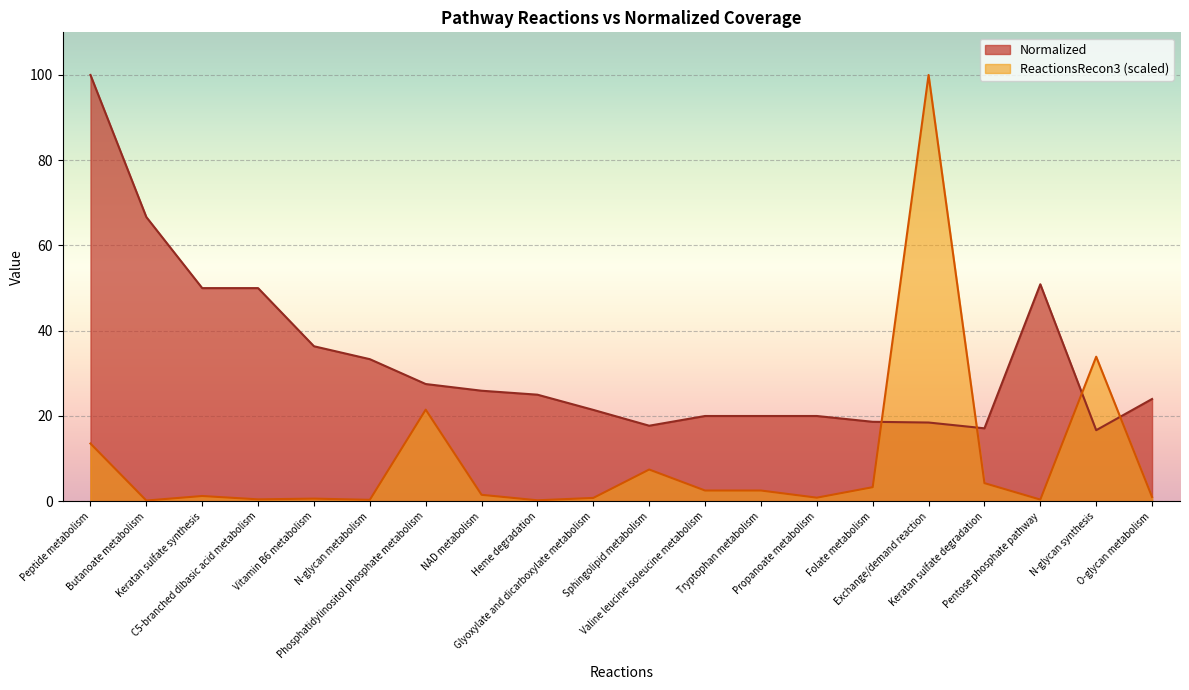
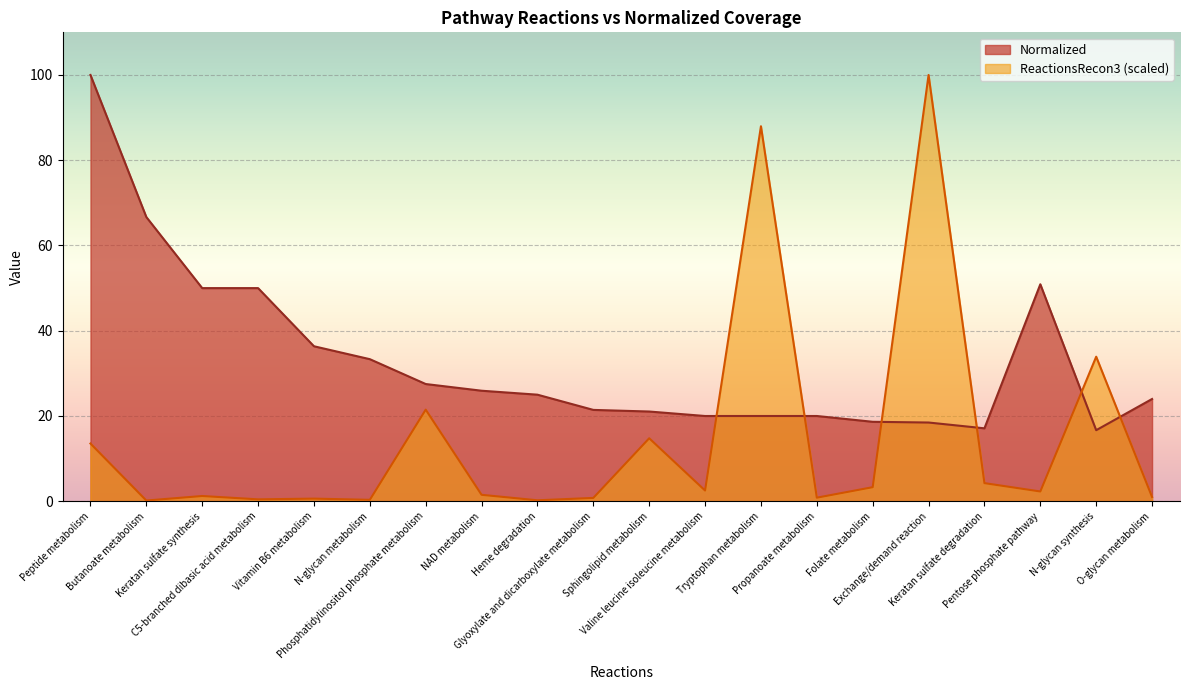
Normalized, Sphingolipid metabolism: 18 -> 21
ReactionsRecon3 (scaled), Sphingolipid metabolism: 7 -> 15
ReactionsRecon3 (scaled), Tryptophan metabolism: 3 -> 88
ReactionsRecon3 (scaled), Pentose phosphate pathway: 0 -> 2
